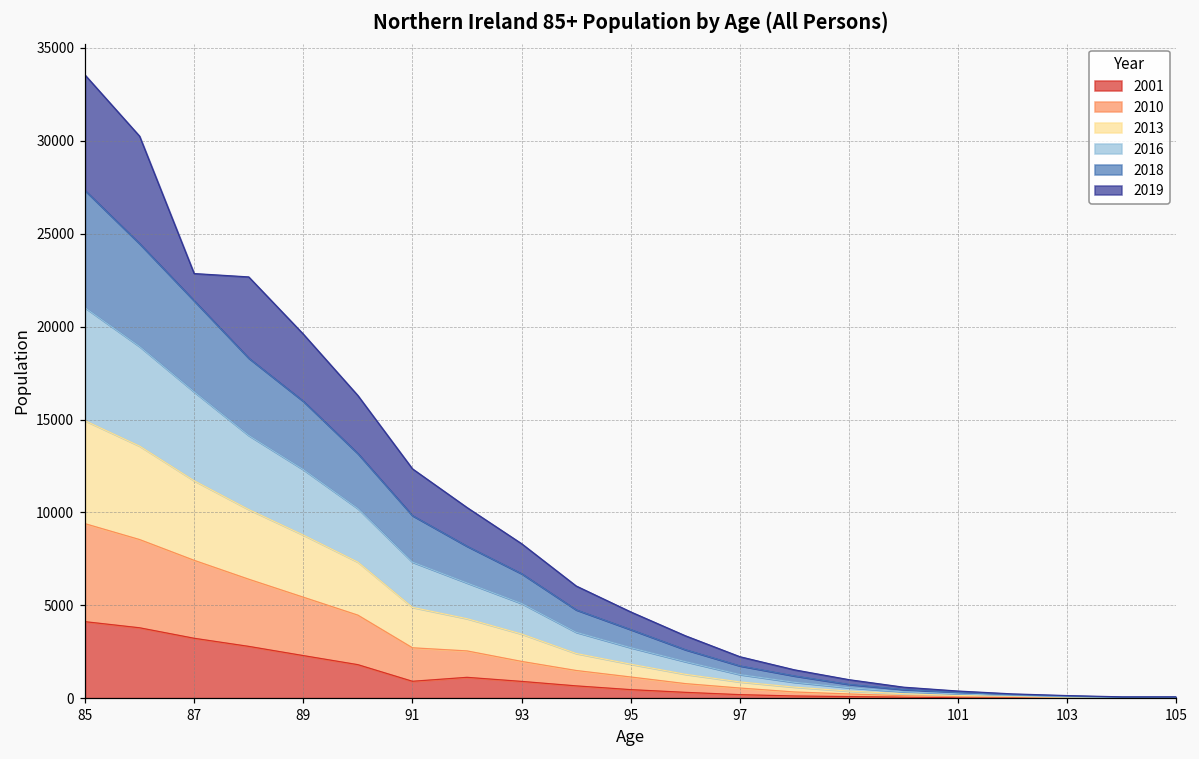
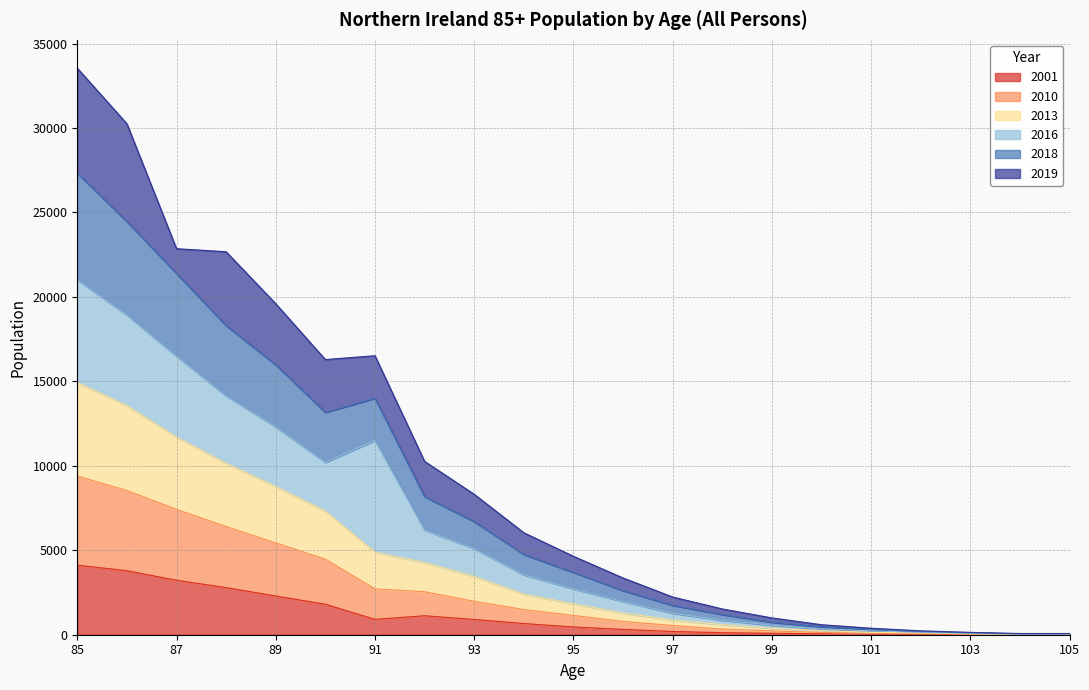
2016, 91: 2400 -> 6600
